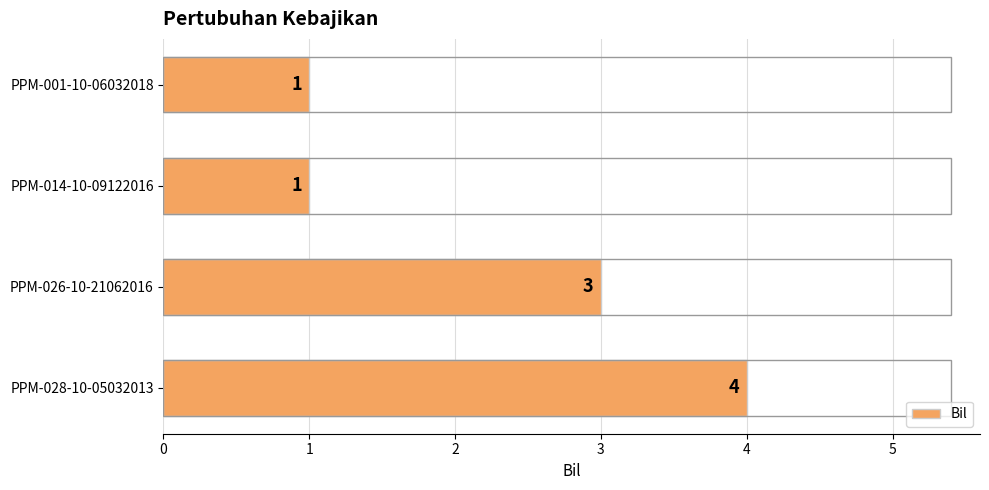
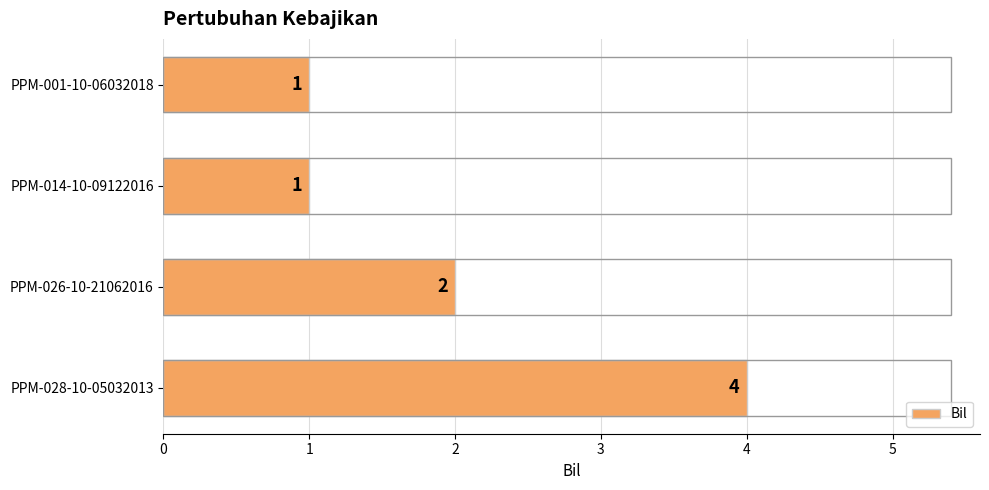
PPM-026-10-21062016: 3 -> 2
